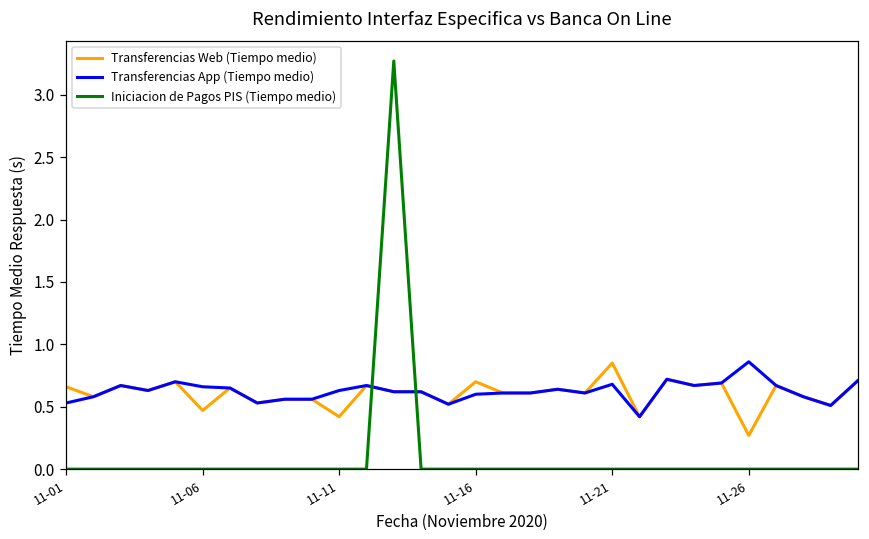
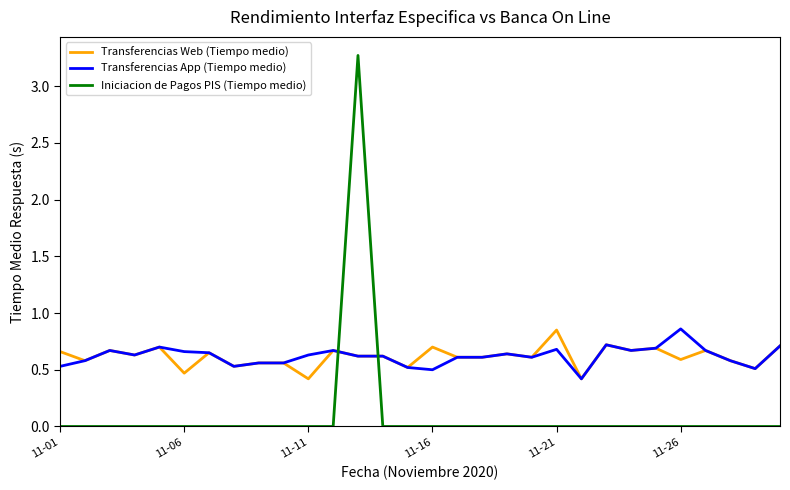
Transferencias App (Tiempo medio), 11-16: 0.6 -> 0.5
Transferencias Web (Tiempo medio), 11-26: 0.27 -> 0.59
